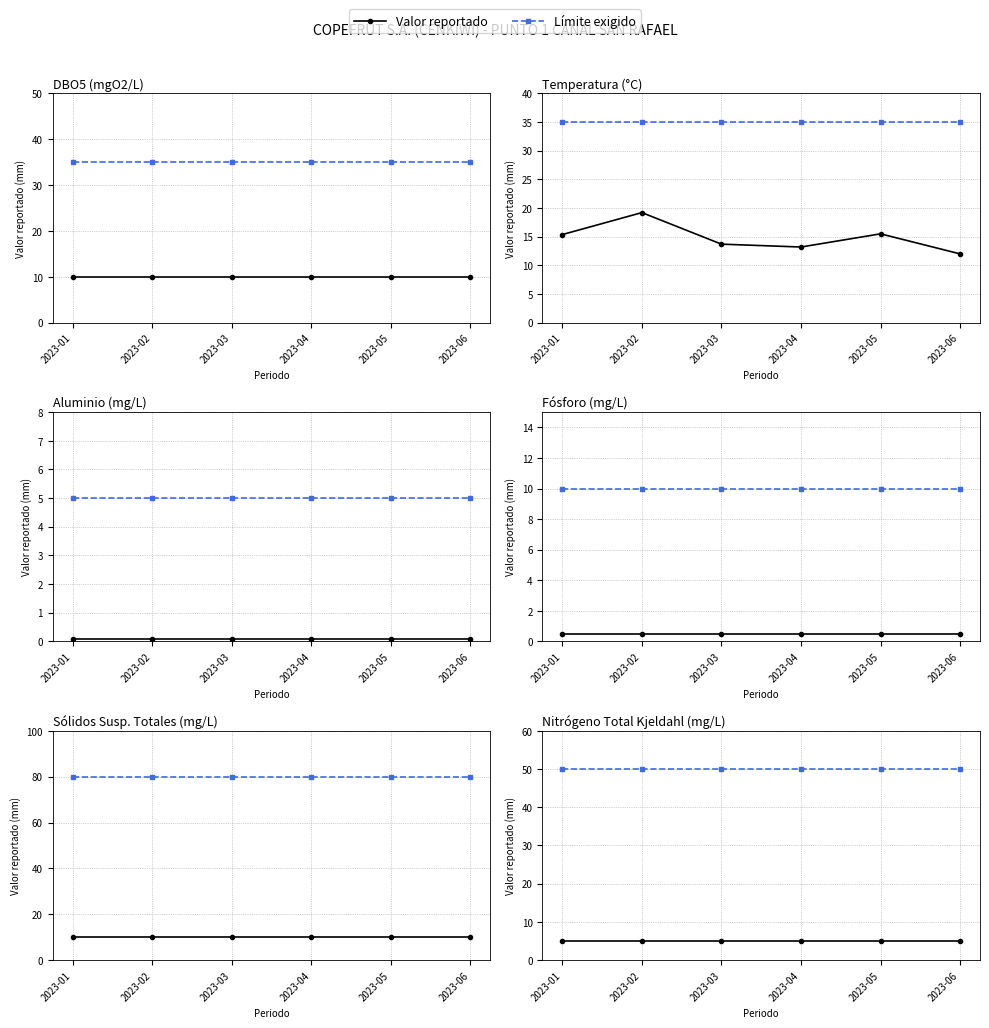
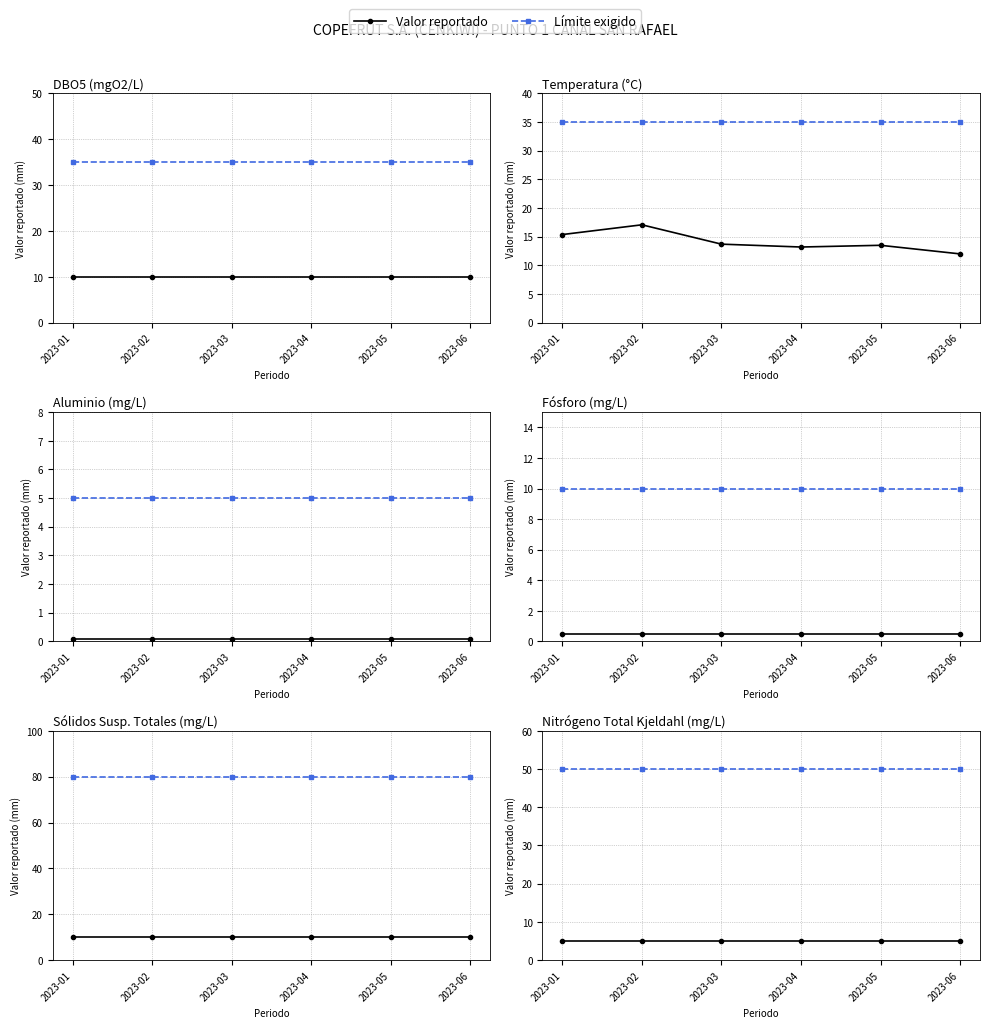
Temperatura (°C), Valor reportado, 2023-02: 19 -> 17
Temperatura (°C), Valor reportado, 2023-05: 16 -> 14
